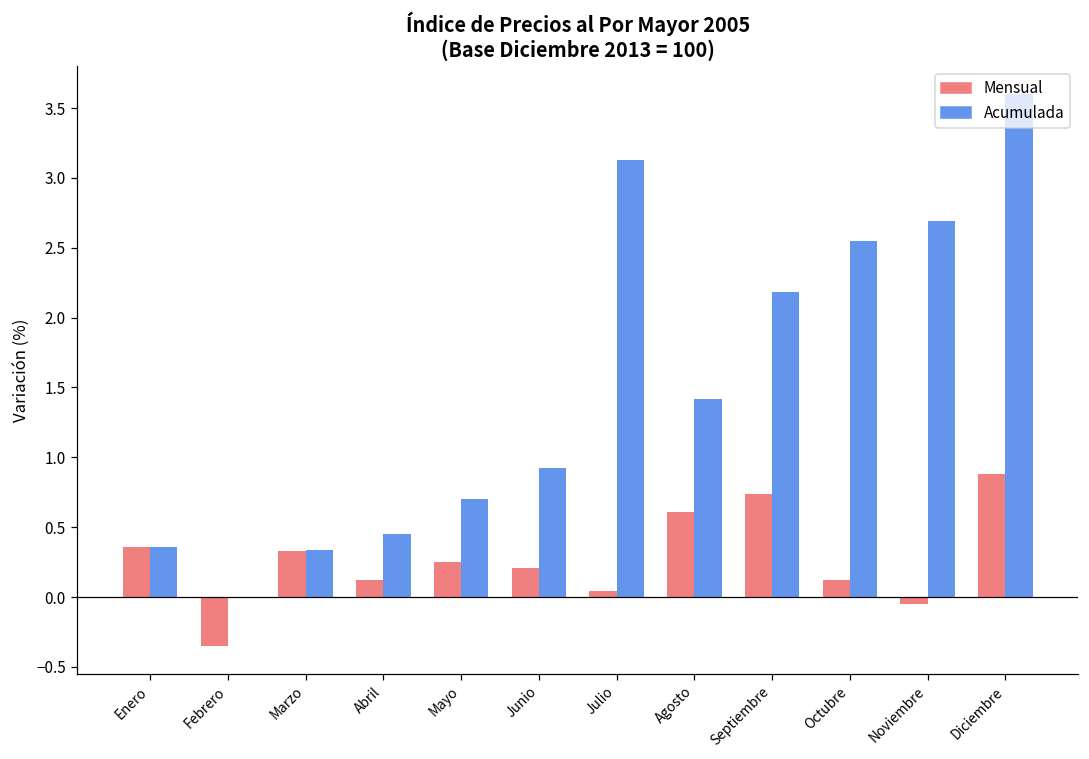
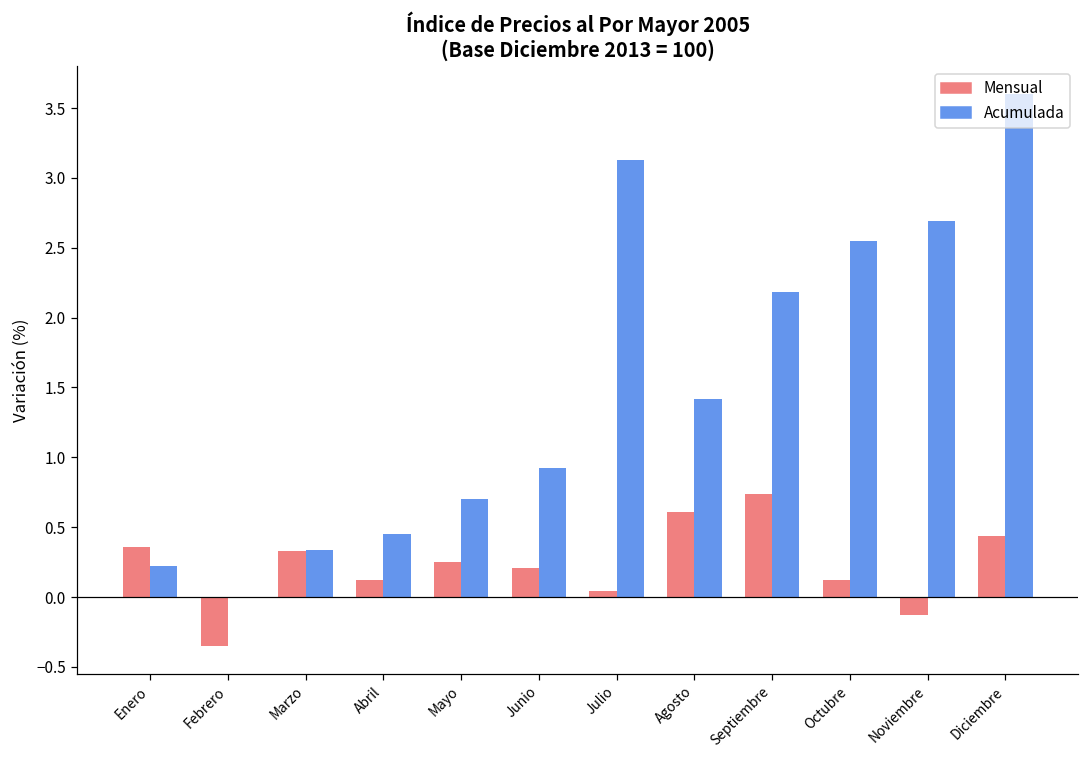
Acumulada, Enero: 0.36 -> 0.22
Mensual, Noviembre: -0.05 -> -0.13
Mensual, Diciembre: 0.88 -> 0.44
